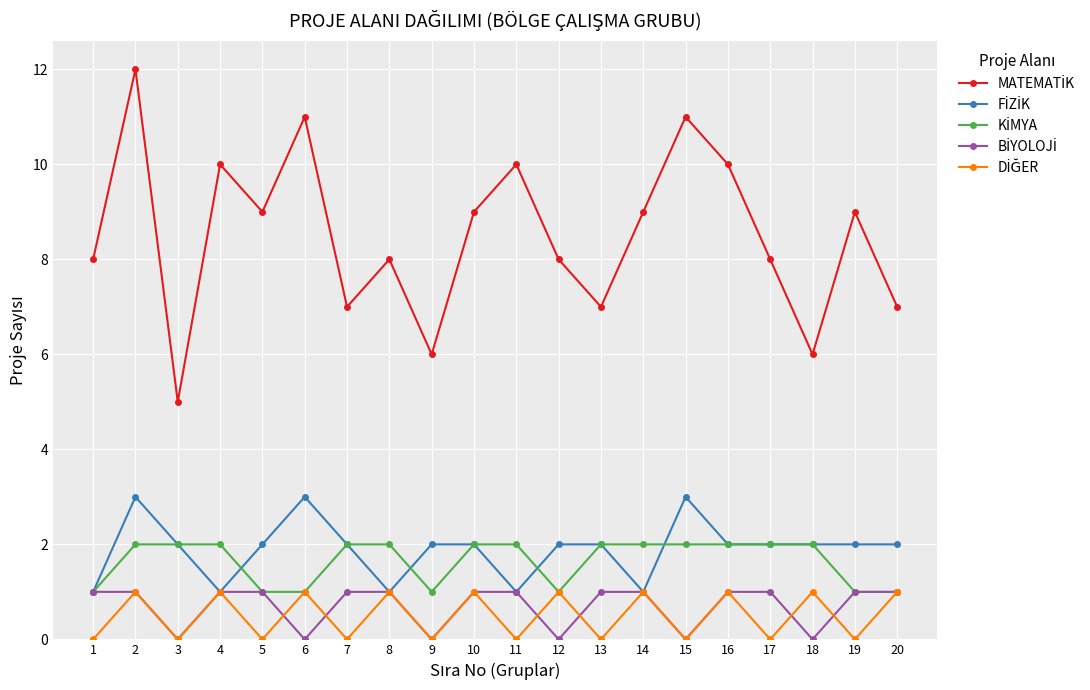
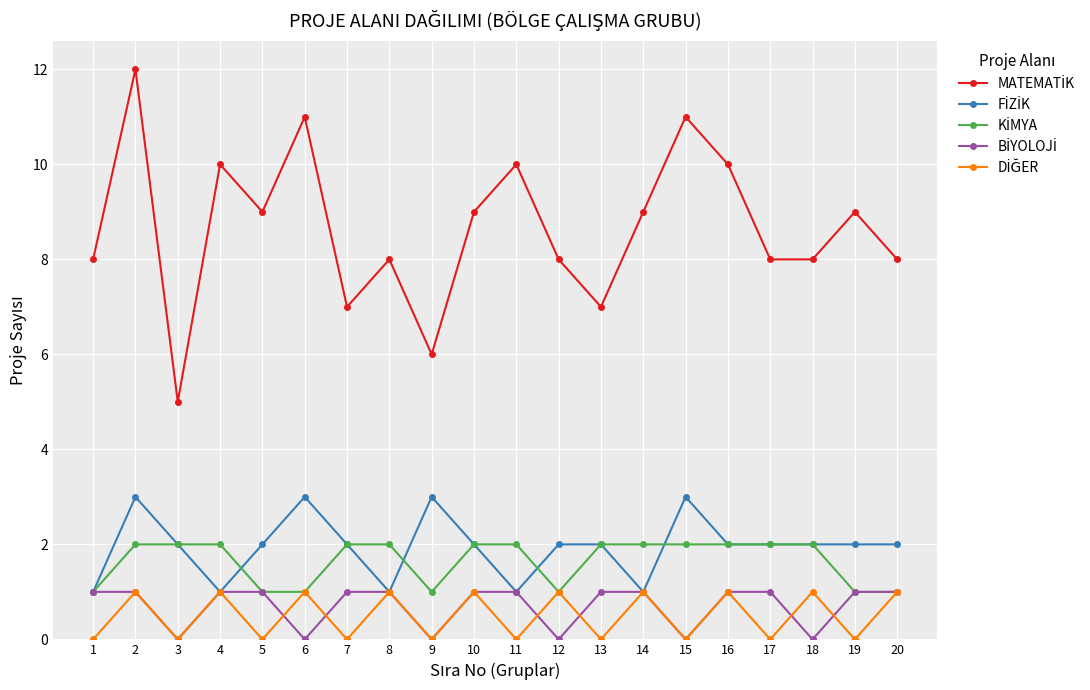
FİZİK, 9: 2 -> 3
MATEMATİK, 18: 6 -> 8
MATEMATİK, 20: 7 -> 8
